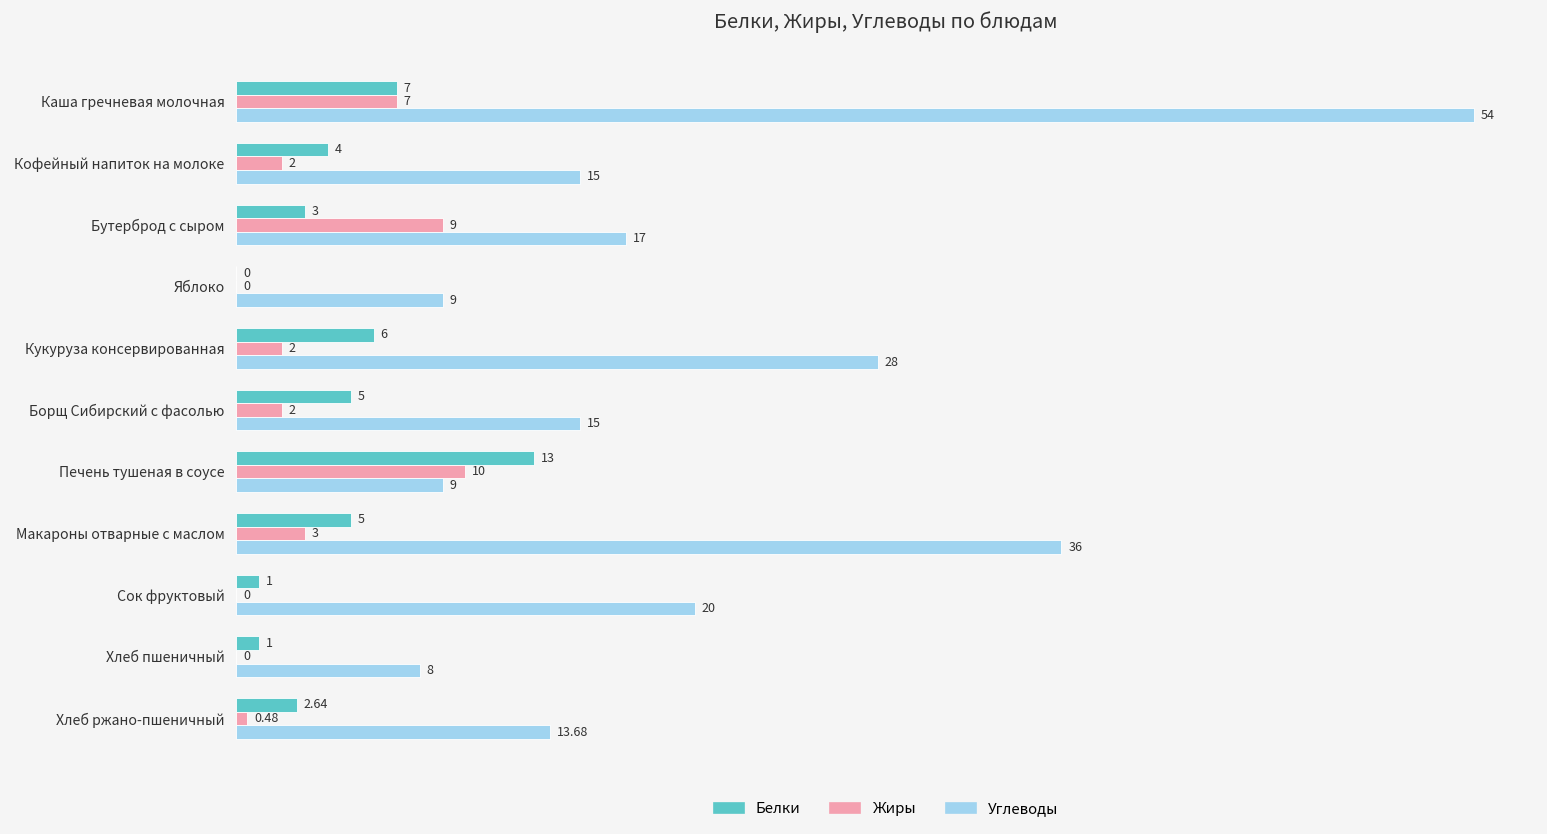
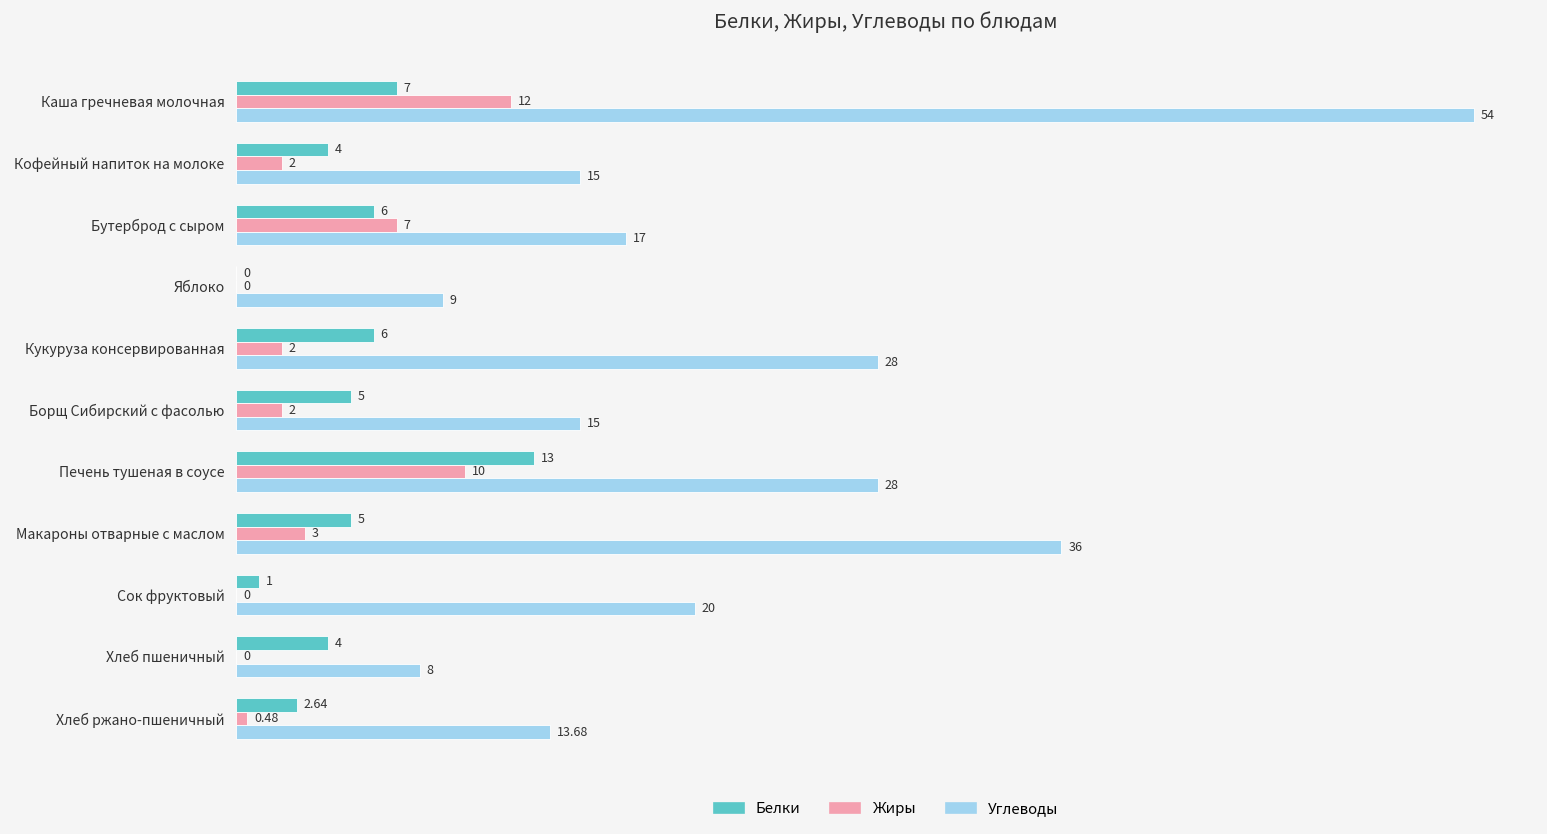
Жиры, Каша гречневая молочная: 7 -> 12
Белки, Бутерброд с сыром: 3 -> 6
Жиры, Бутерброд с сыром: 9 -> 7
Углеводы, Печень тушеная в соусе: 9 -> 28
Белки, Хлеб пшеничный: 1 -> 4
